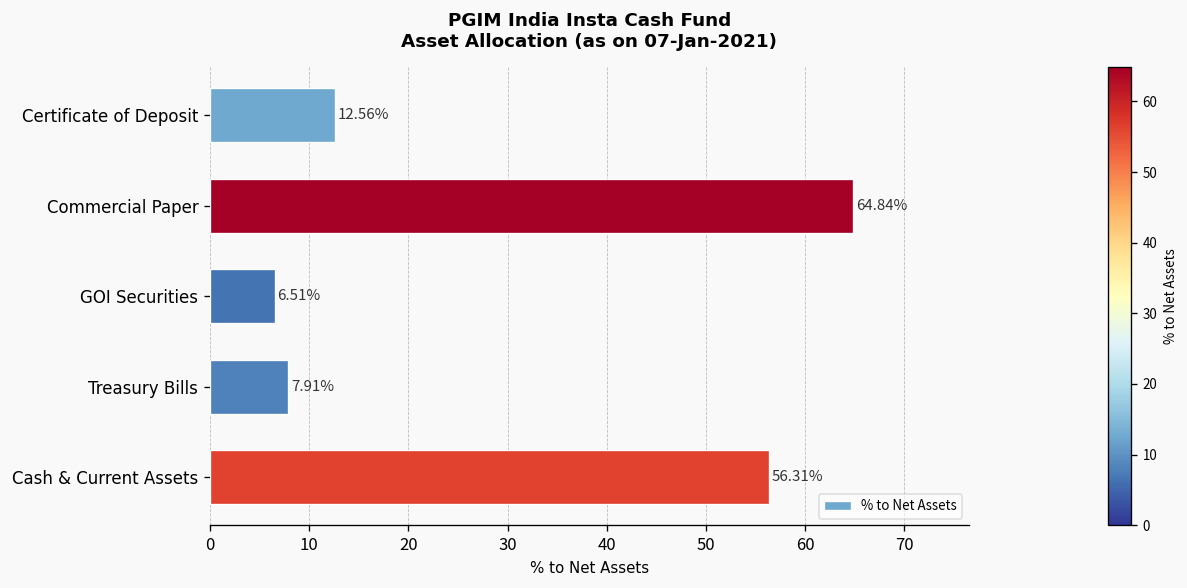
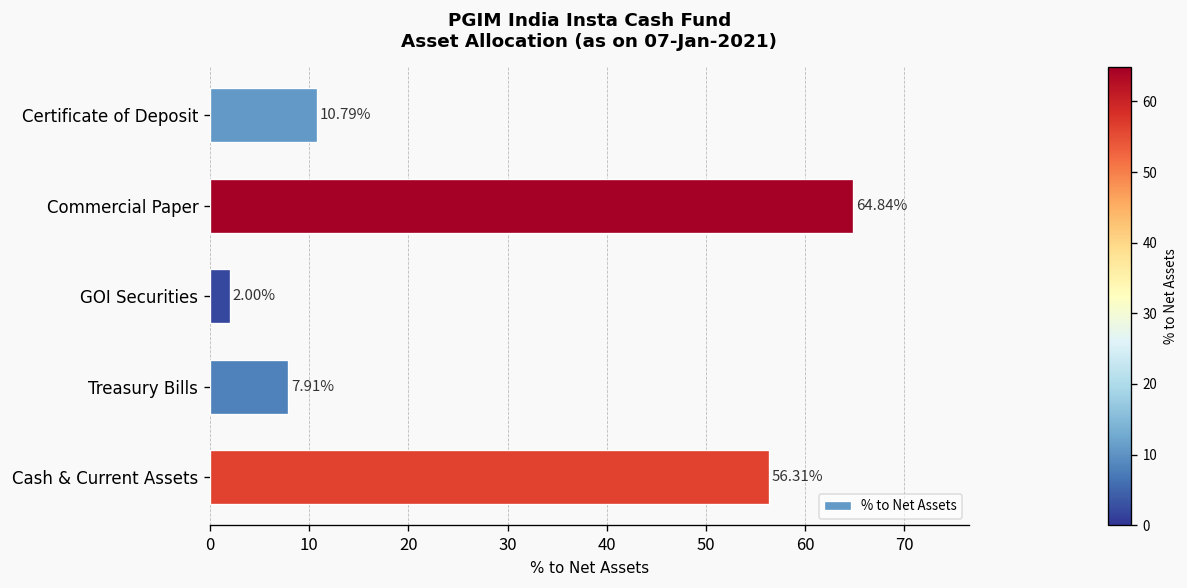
Certificate of Deposit: 12.56% -> 10.79%
GOI Securities: 6.51% -> 2.00%
